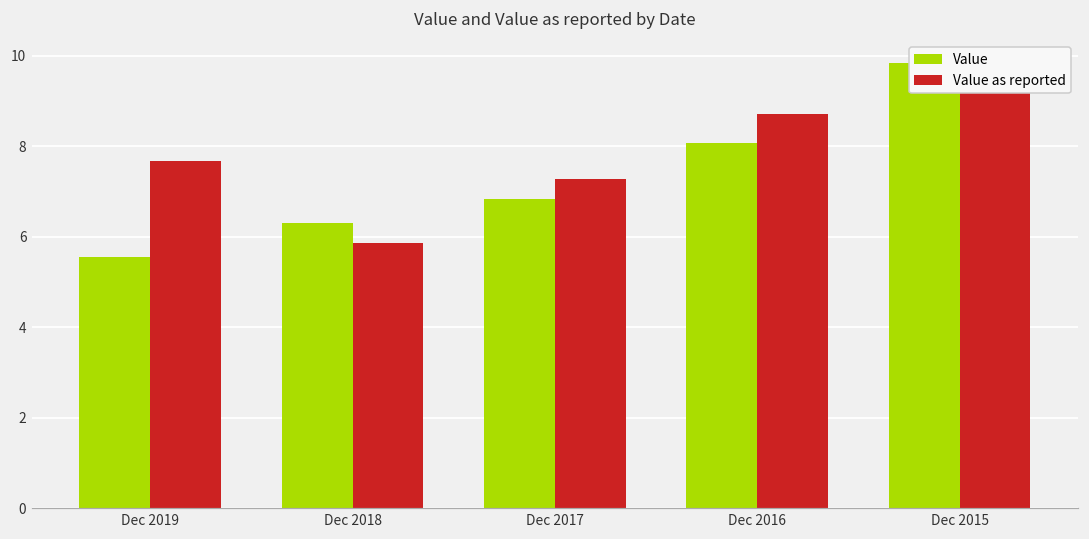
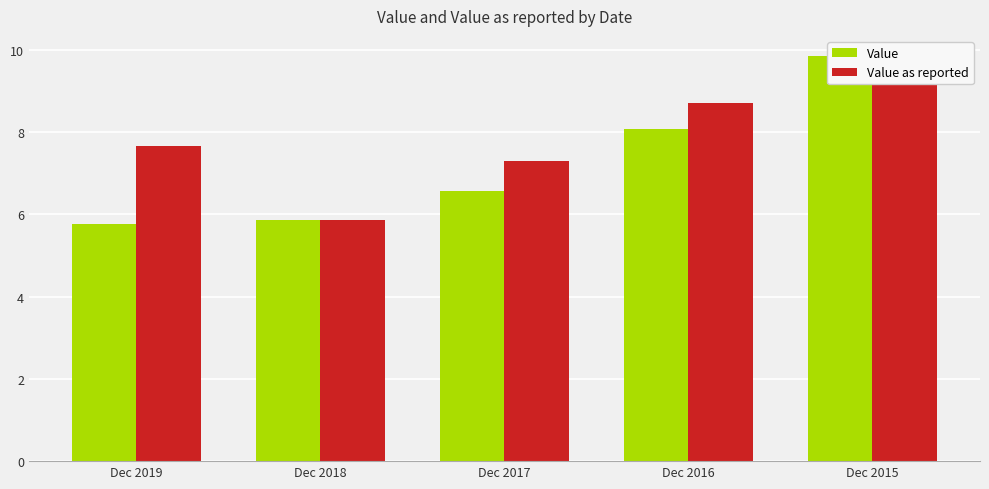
Value, Dec 2019: 5.6 -> 5.8
Value, Dec 2018: 6.3 -> 5.9
Value, Dec 2017: 6.8 -> 6.6
